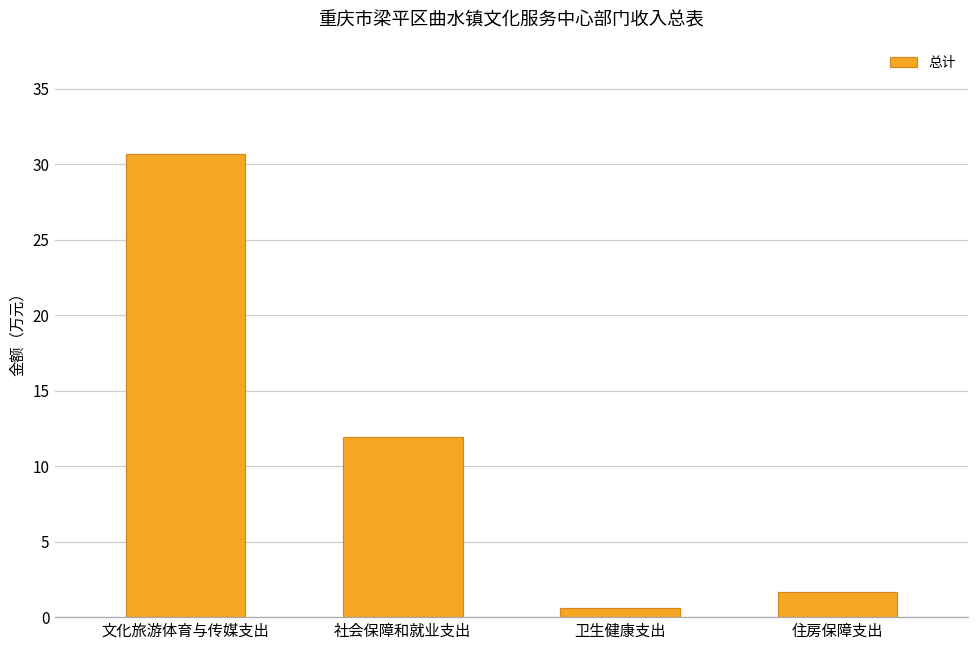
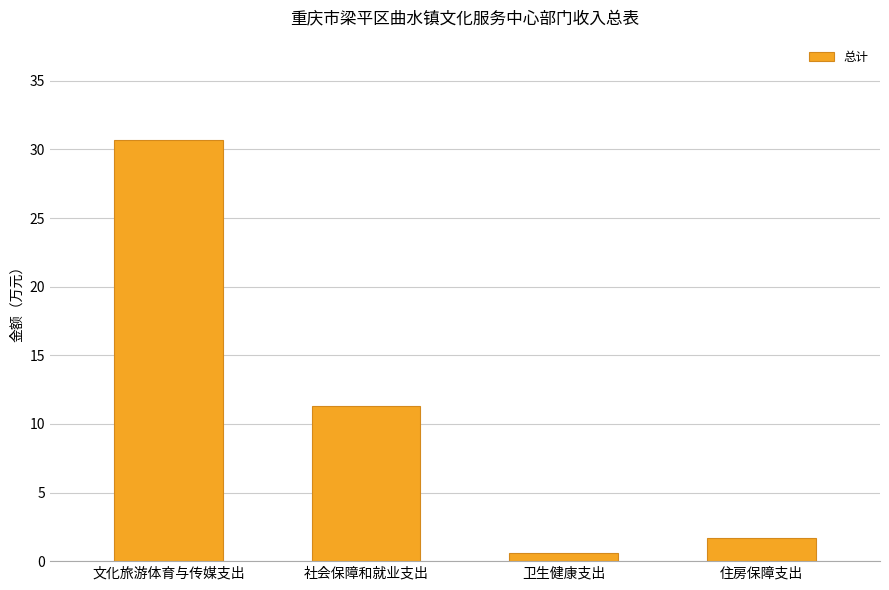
社会保障和就业支出: 12.0 -> 11.3
